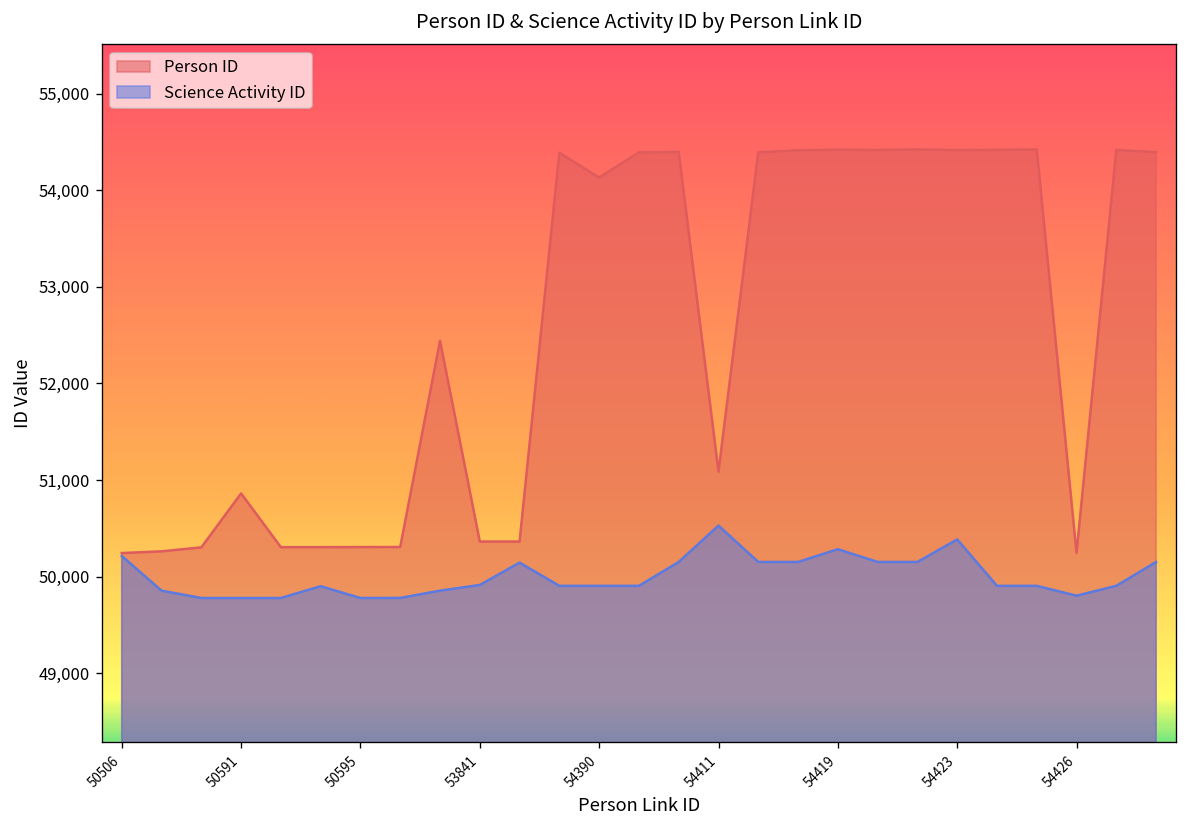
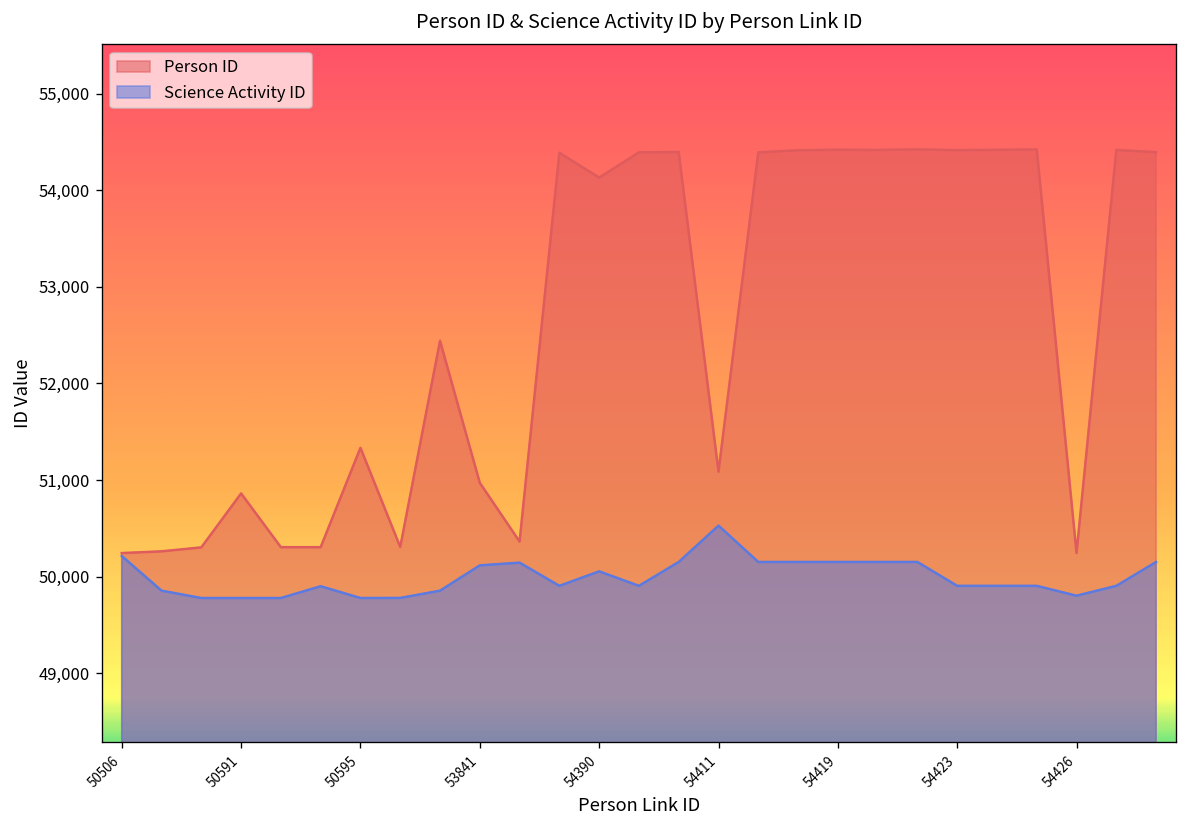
Person ID, 50595: 50,300 -> 51,300
Person ID, 53841: 50,400 -> 51,000
Science Activity ID, 53841: 49,900 -> 50,100
Science Activity ID, 54390: 49,900 -> 50,100
Science Activity ID, 54419: 50,300 -> 50,200
Science Activity ID, 54423: 50,400 -> 49,900
